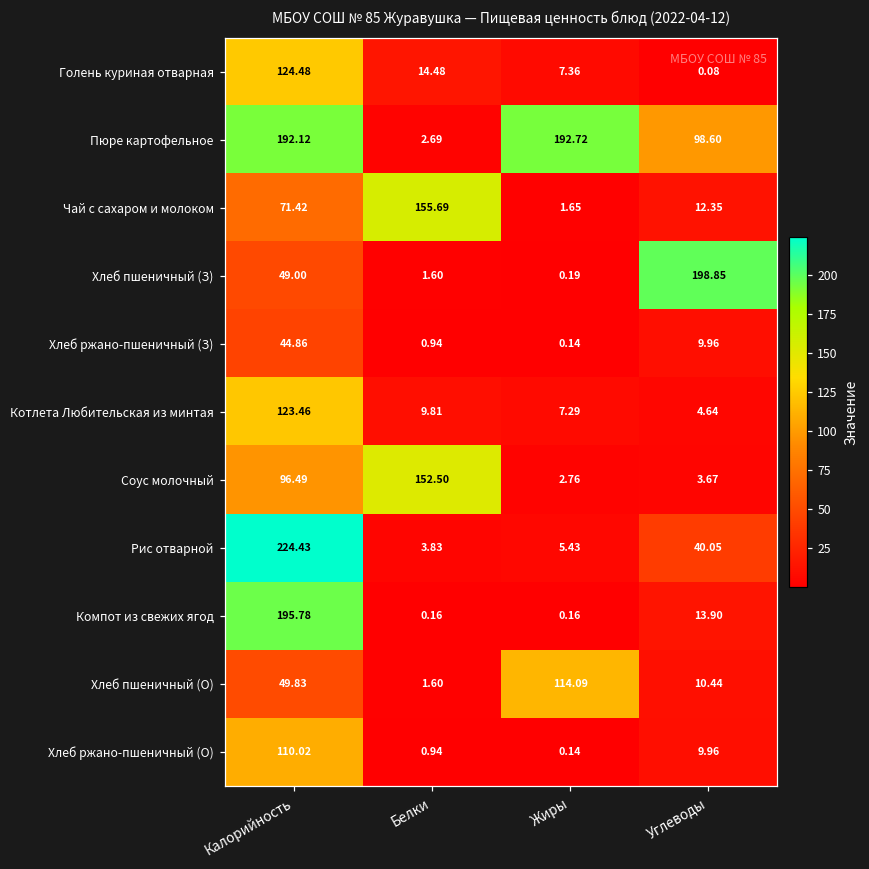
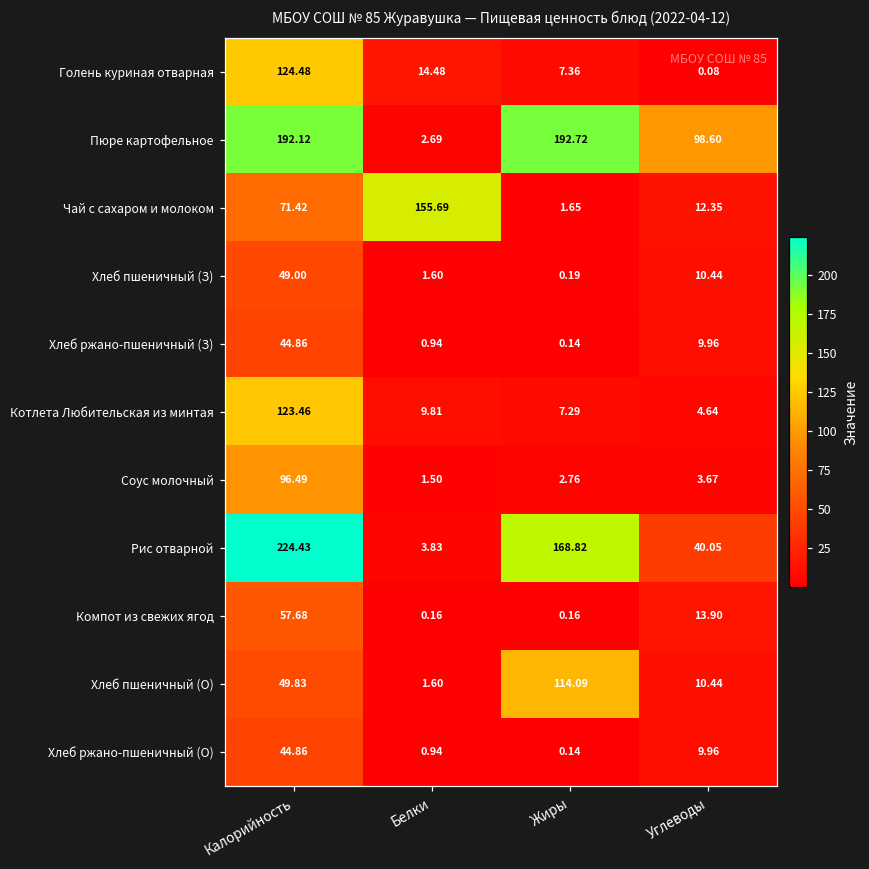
Хлеб пшеничный (З), Углеводы: 198.85 -> 10.44
Соус молочный, Белки: 152.50 -> 1.50
Рис отварной, Жиры: 5.43 -> 168.82
Компот из свежих ягод, Калорийность: 195.78 -> 57.68
Хлеб ржано-пшеничный (О), Калорийность: 110.02 -> 44.86
